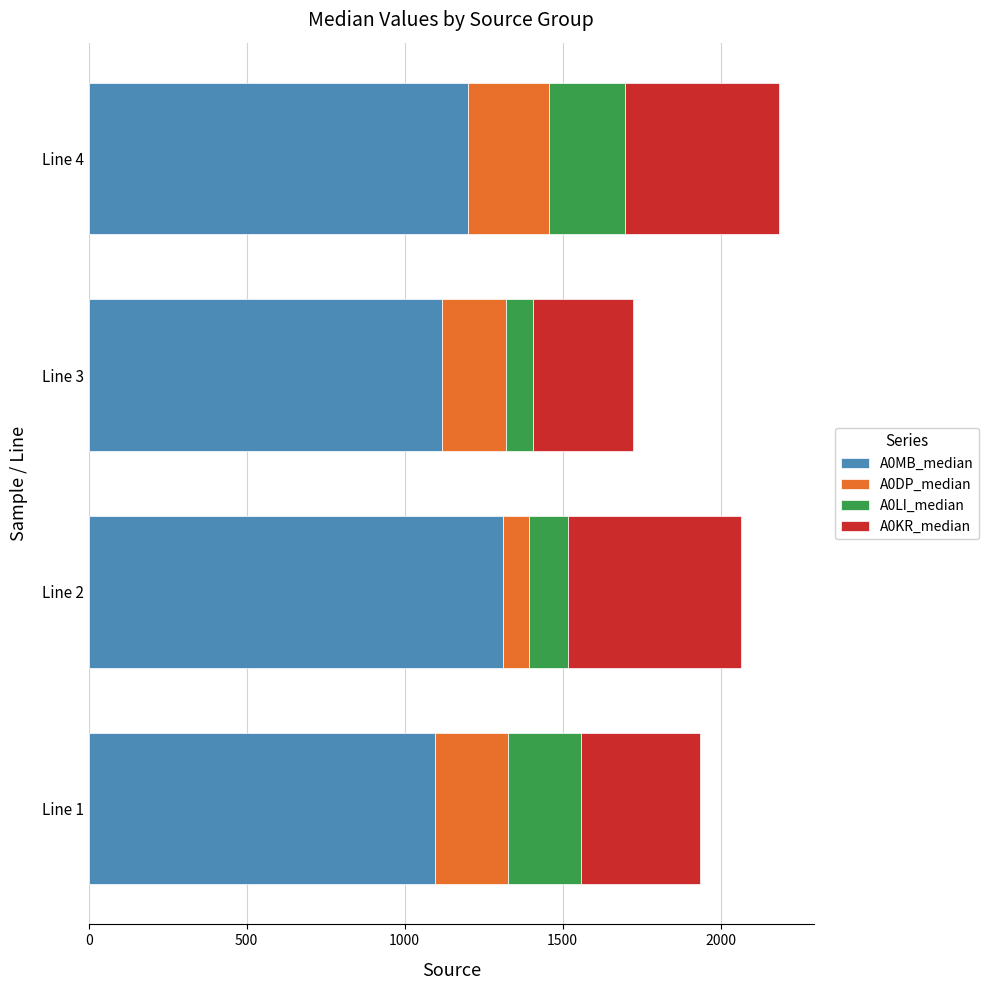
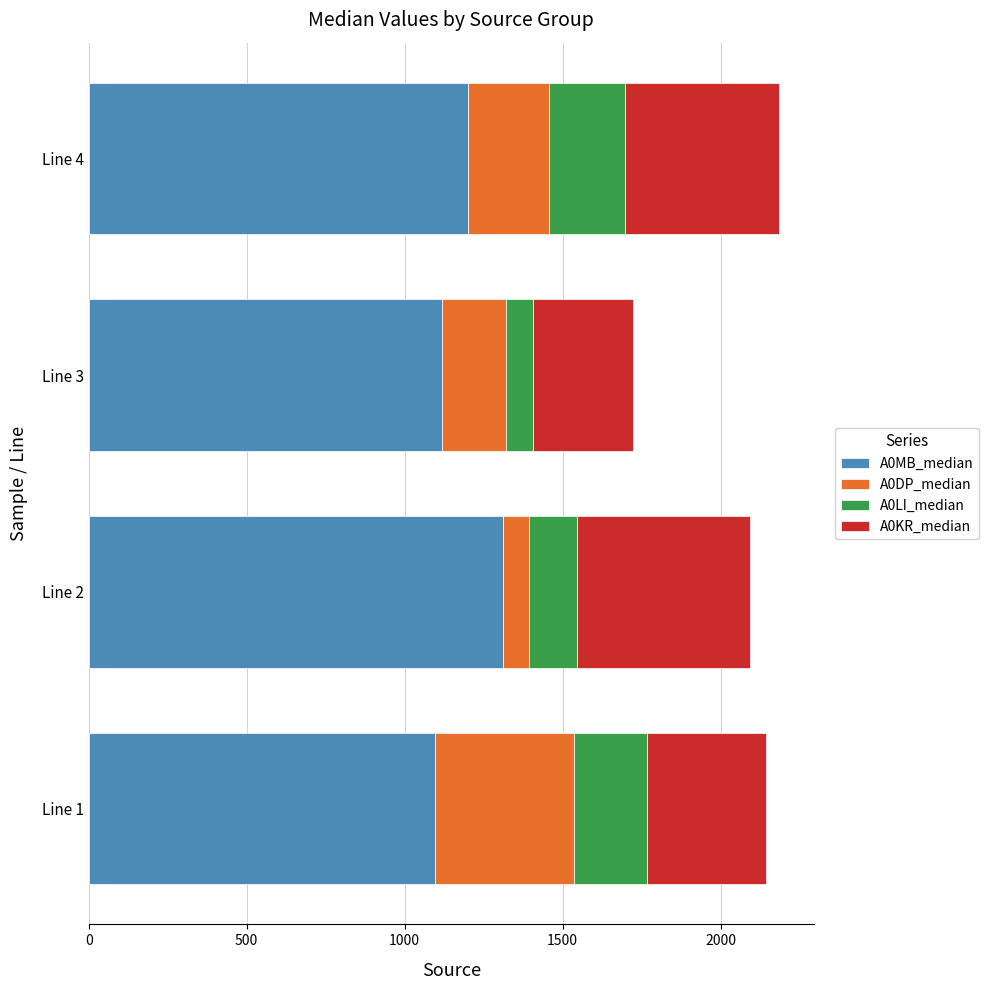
A0LI_median, Line 2: 120 -> 150
A0DP_median, Line 1: 230 -> 440
